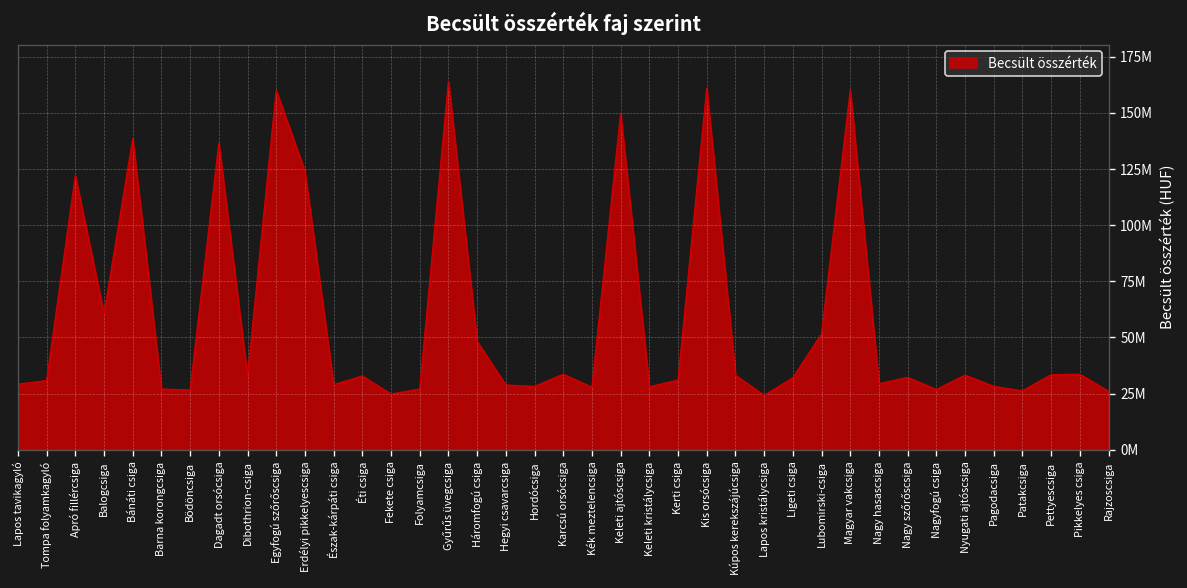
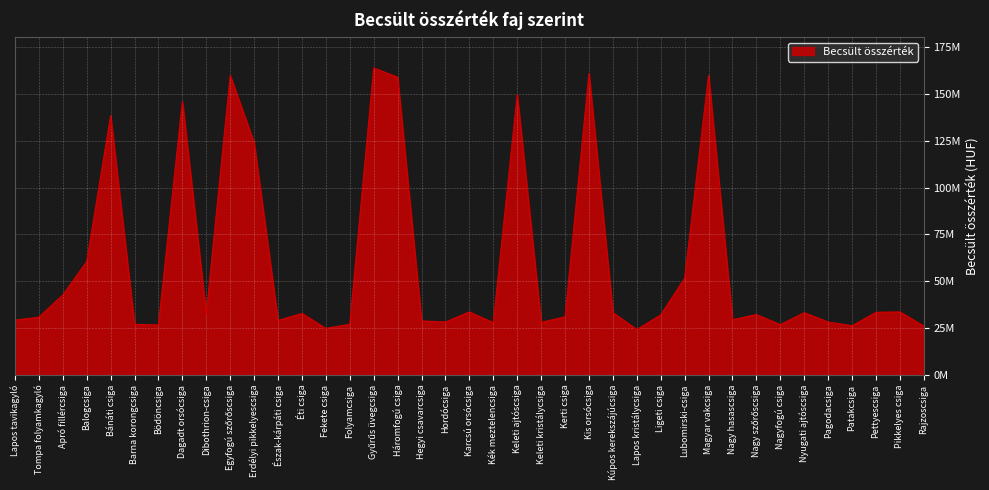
Apró fillércsiga: 122000000 -> 43000000
Dagadt orsócsiga: 136000000 -> 146000000
Háromfogú csiga: 48000000 -> 159000000
